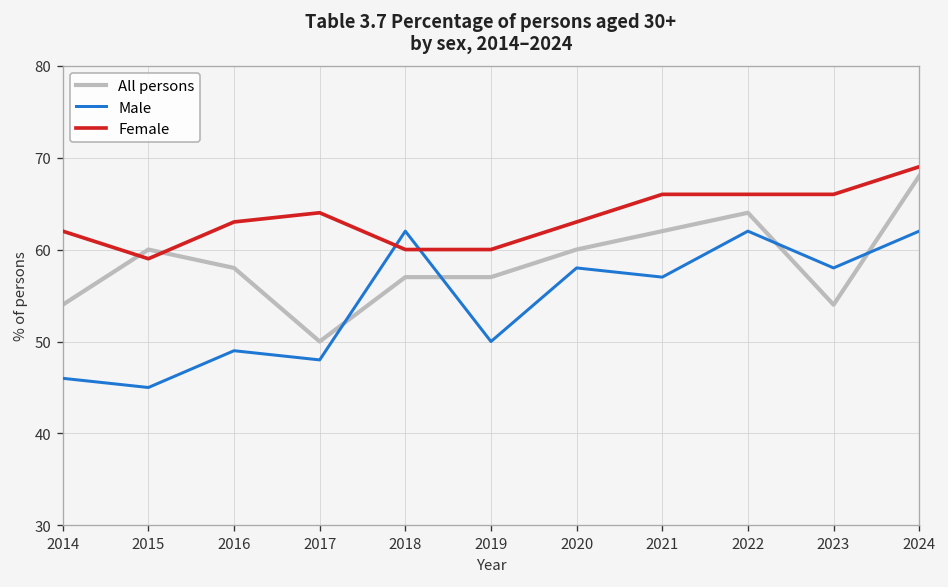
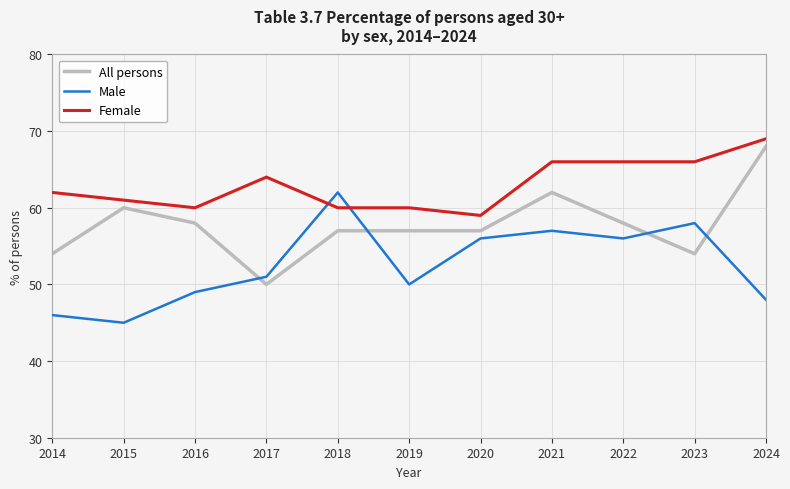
Female, 2015: 59 -> 61
Female, 2016: 63 -> 60
Male, 2017: 48 -> 51
All persons, 2020: 60 -> 57
Male, 2020: 58 -> 56
Female, 2020: 63 -> 59
All persons, 2022: 64 -> 58
Male, 2022: 62 -> 56
Male, 2024: 62 -> 48
